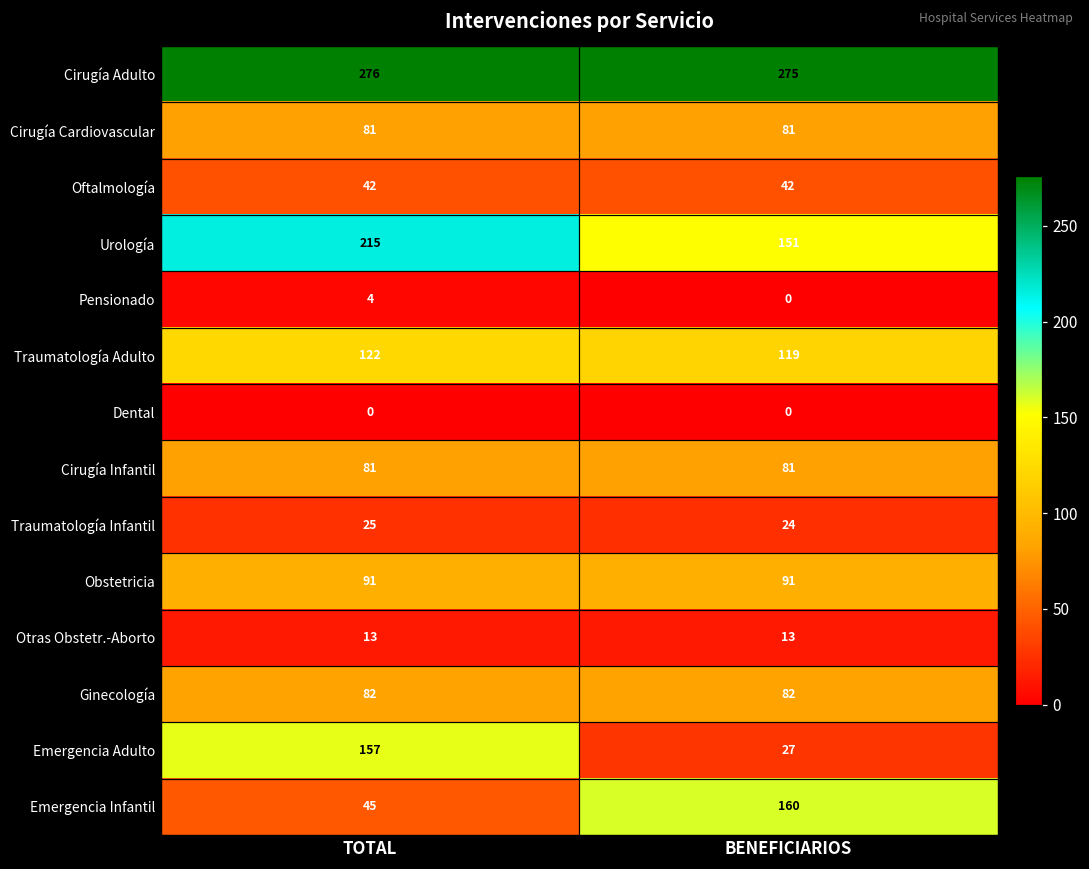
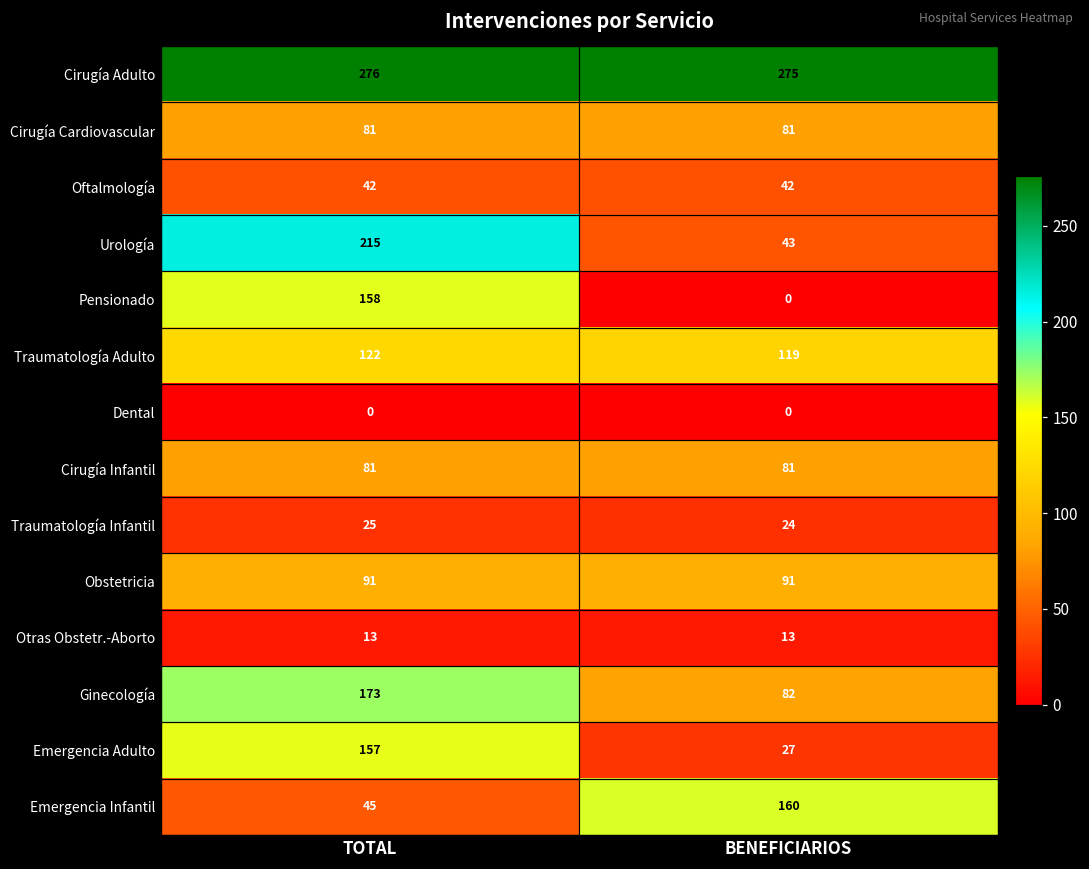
Urología, BENEFICIARIOS: 151 -> 43
Pensionado, TOTAL: 4 -> 158
Ginecología, TOTAL: 82 -> 173
